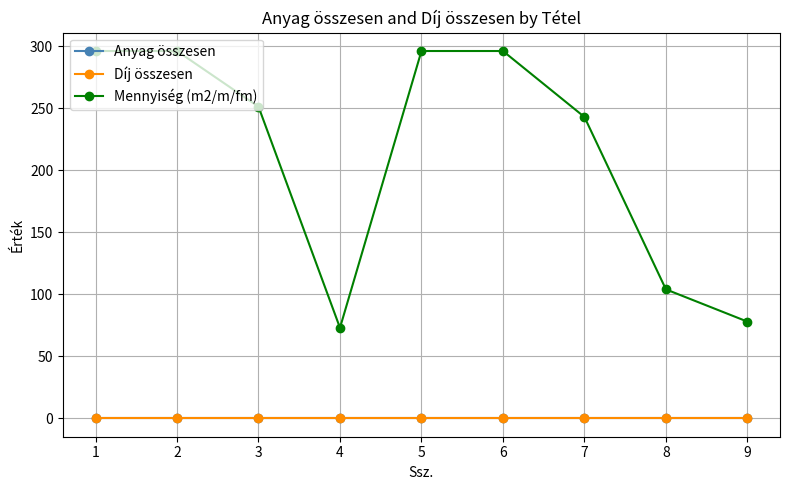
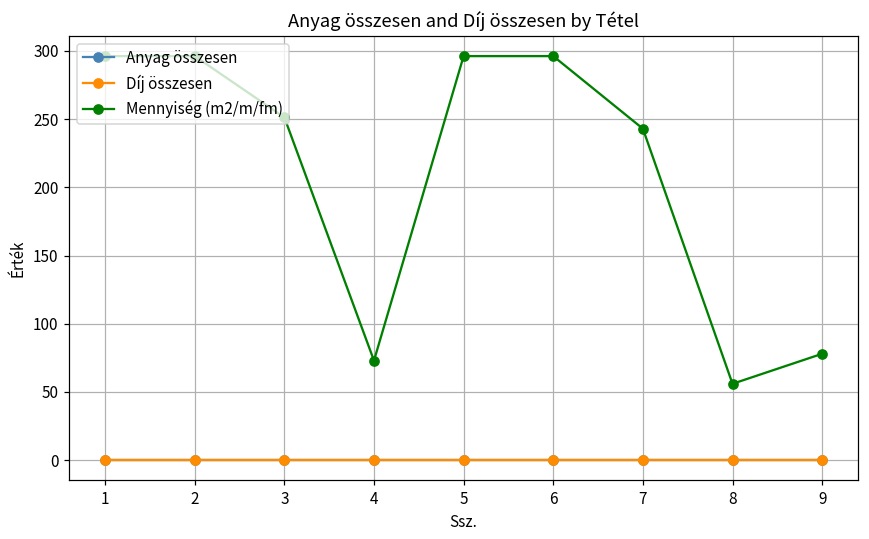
Mennyiség (m2/m/fm), 8: 104 -> 56
